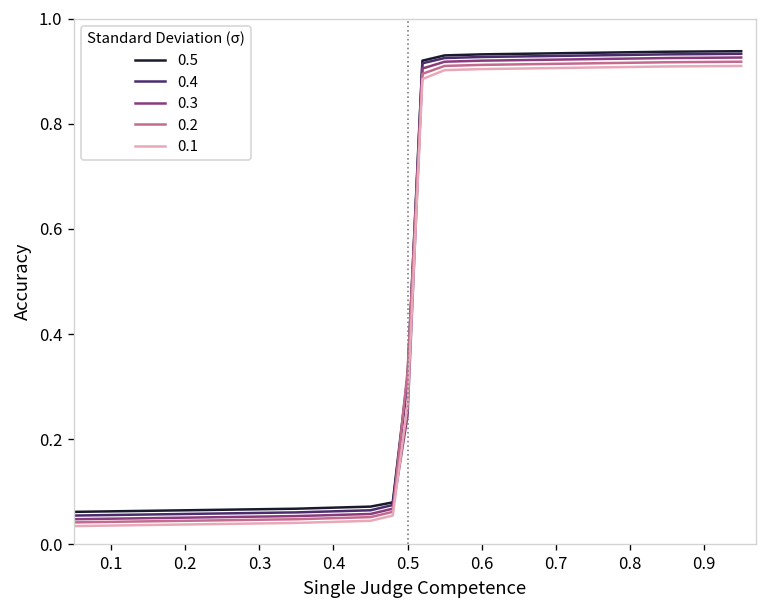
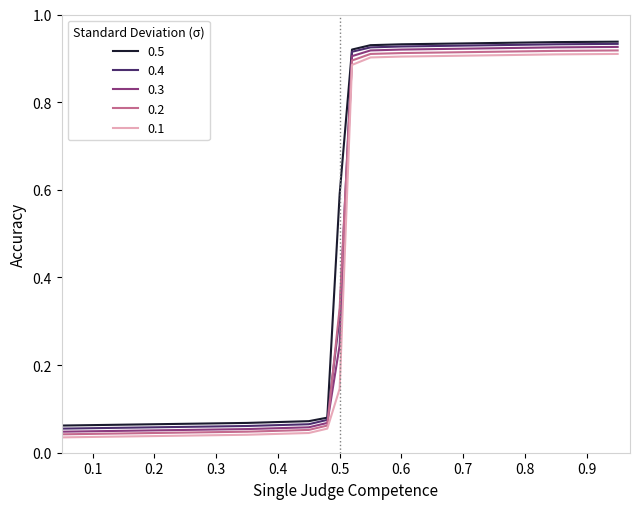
0.5, 0.5: 0.32 -> 0.59
0.1, 0.5: 0.27 -> 0.15
